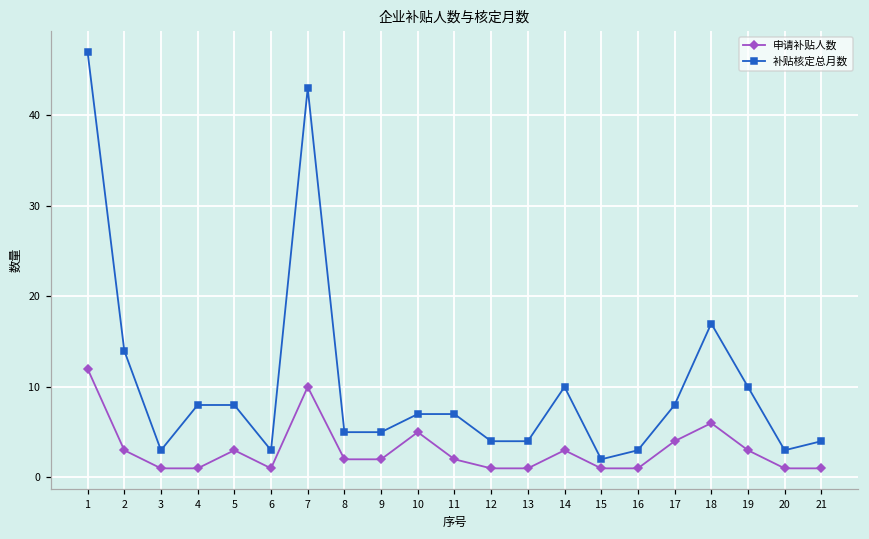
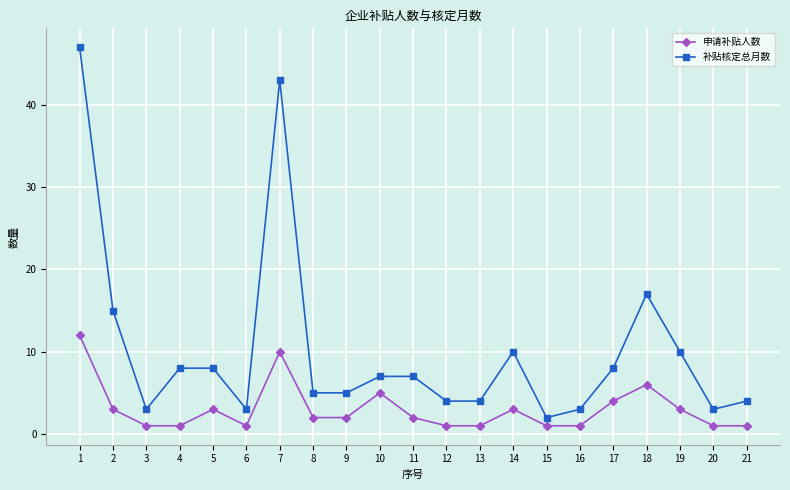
补贴核定总月数, 2: 14 -> 15
